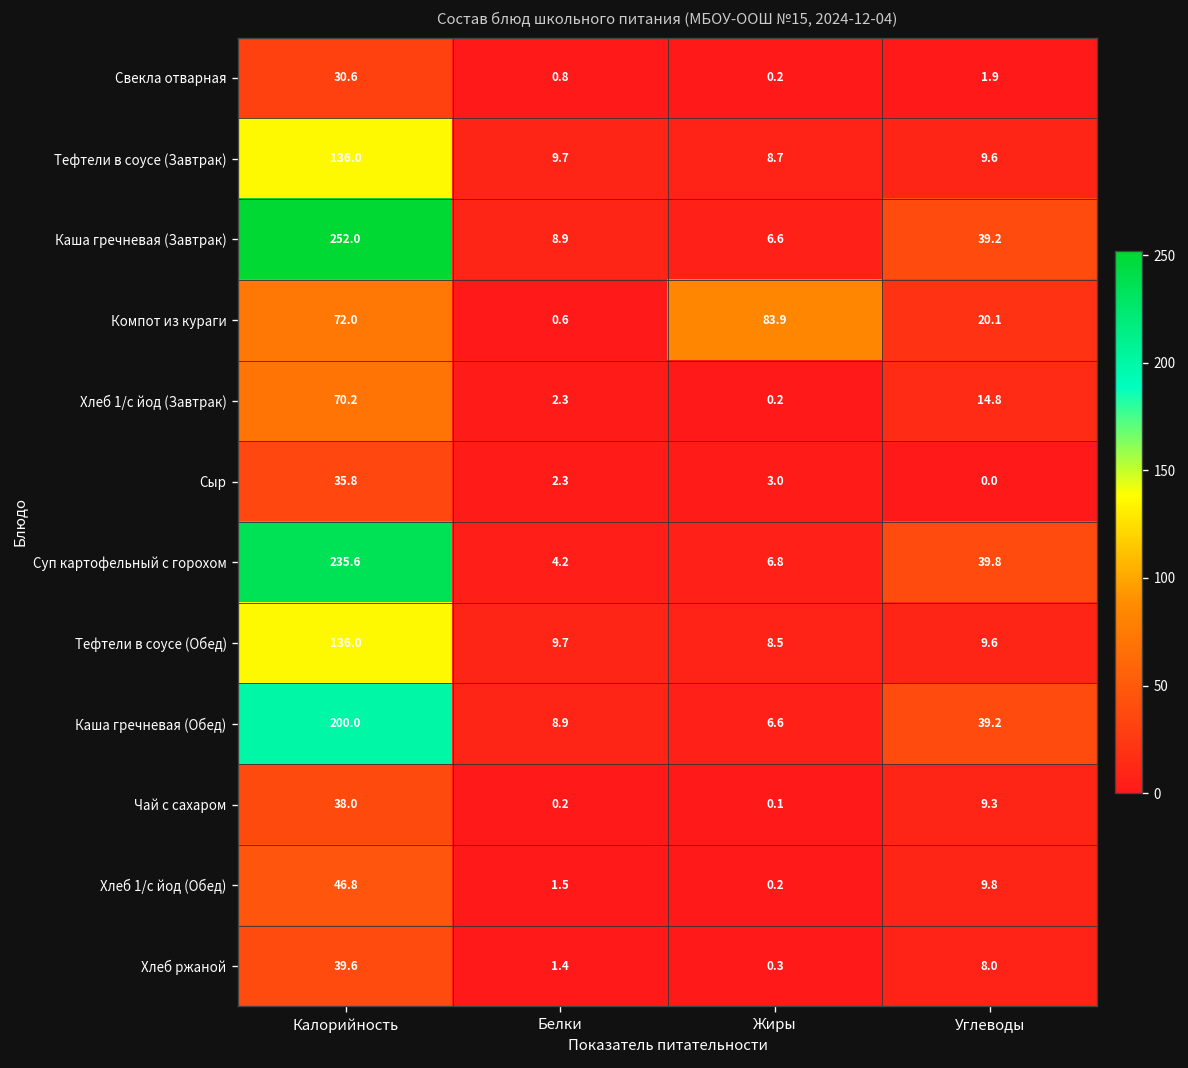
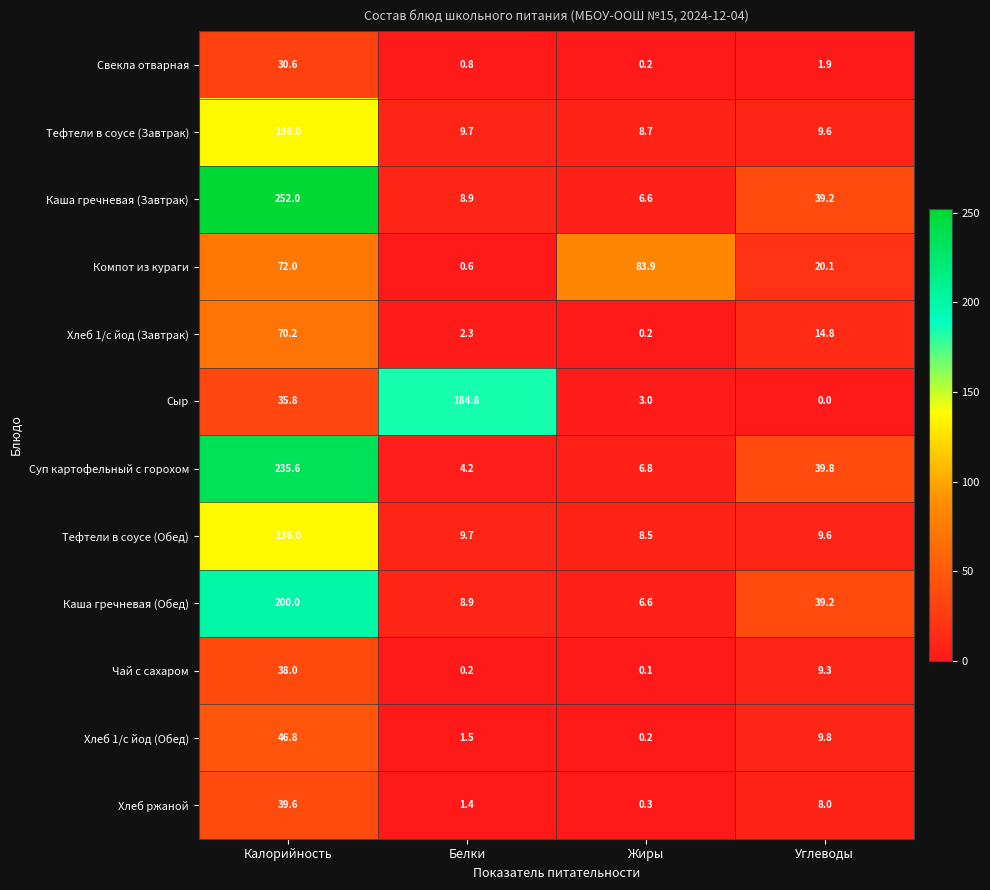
Сыр, Белки: 2.3 -> 184.8
